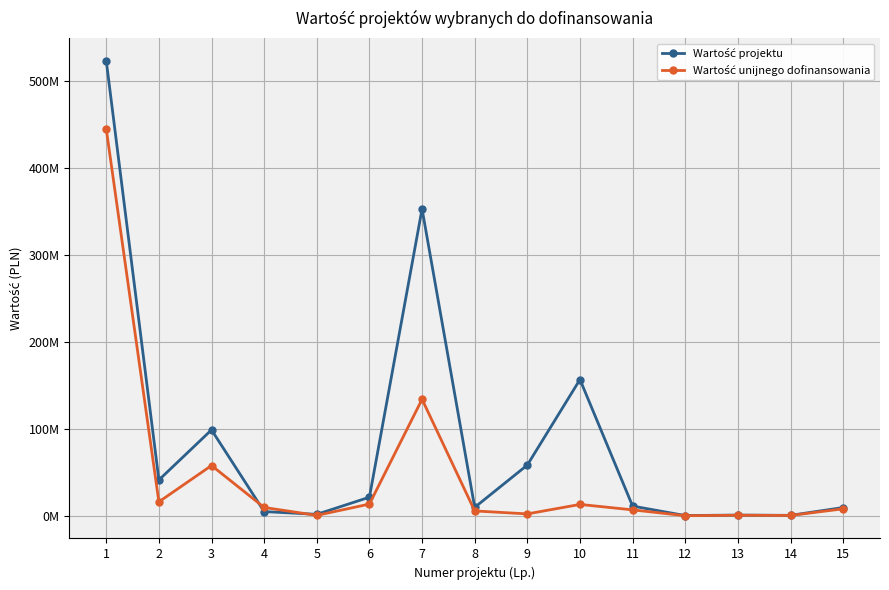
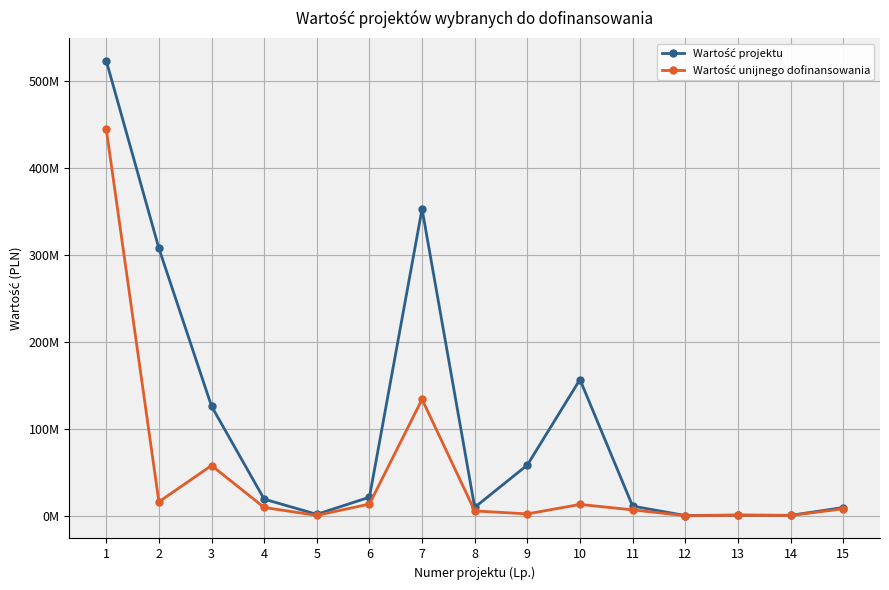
Wartość projektu, 2: 40000000 -> 310000000
Wartość projektu, 3: 100000000 -> 130000000
Wartość projektu, 4: 10000000 -> 20000000
